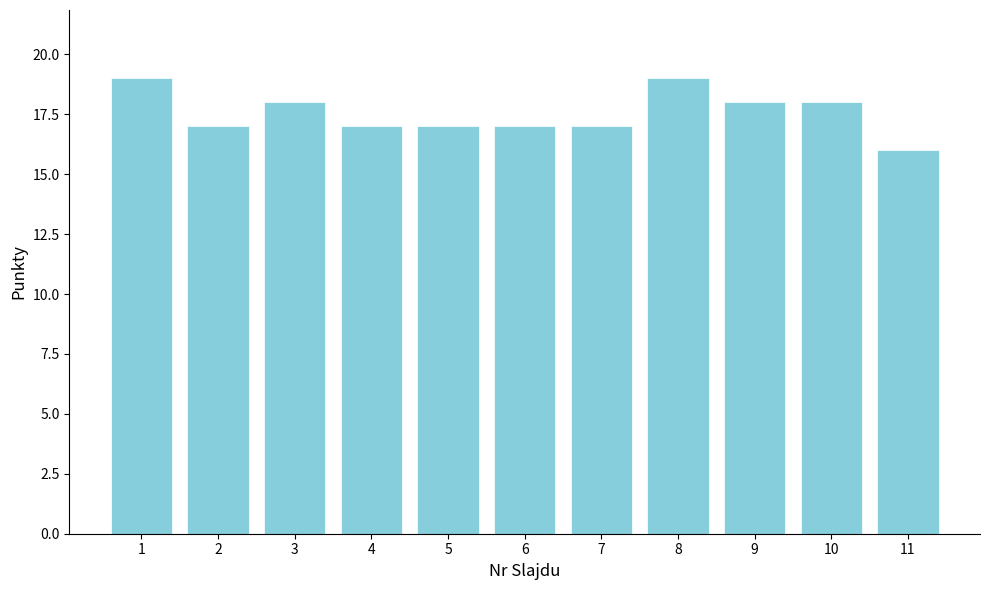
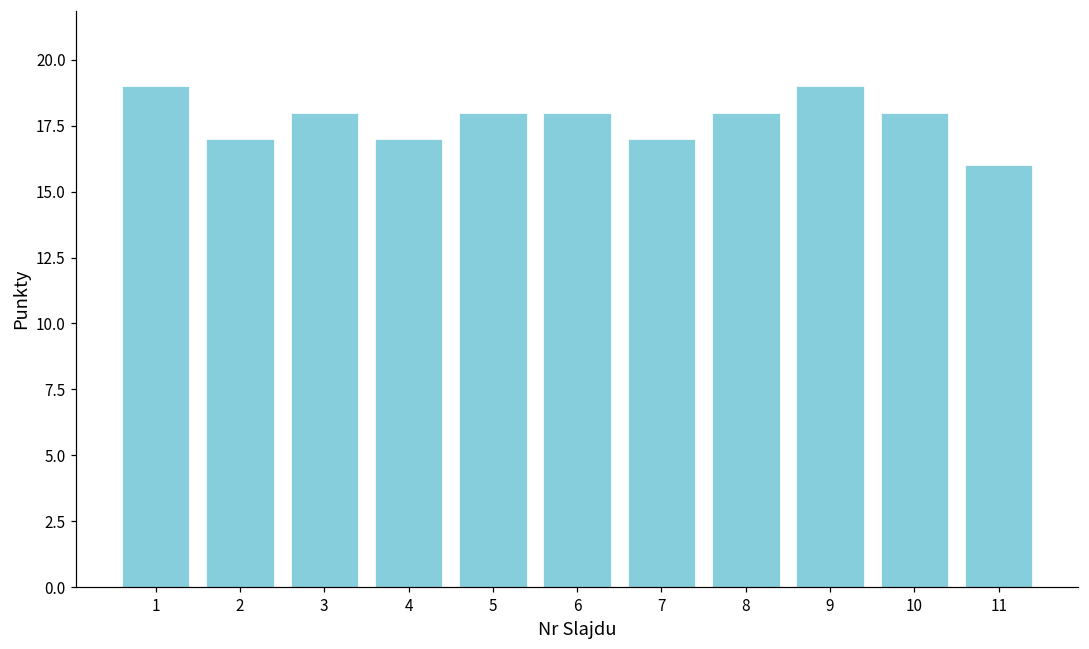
5: 17 -> 18
6: 17 -> 18
8: 19 -> 18
9: 18 -> 19
